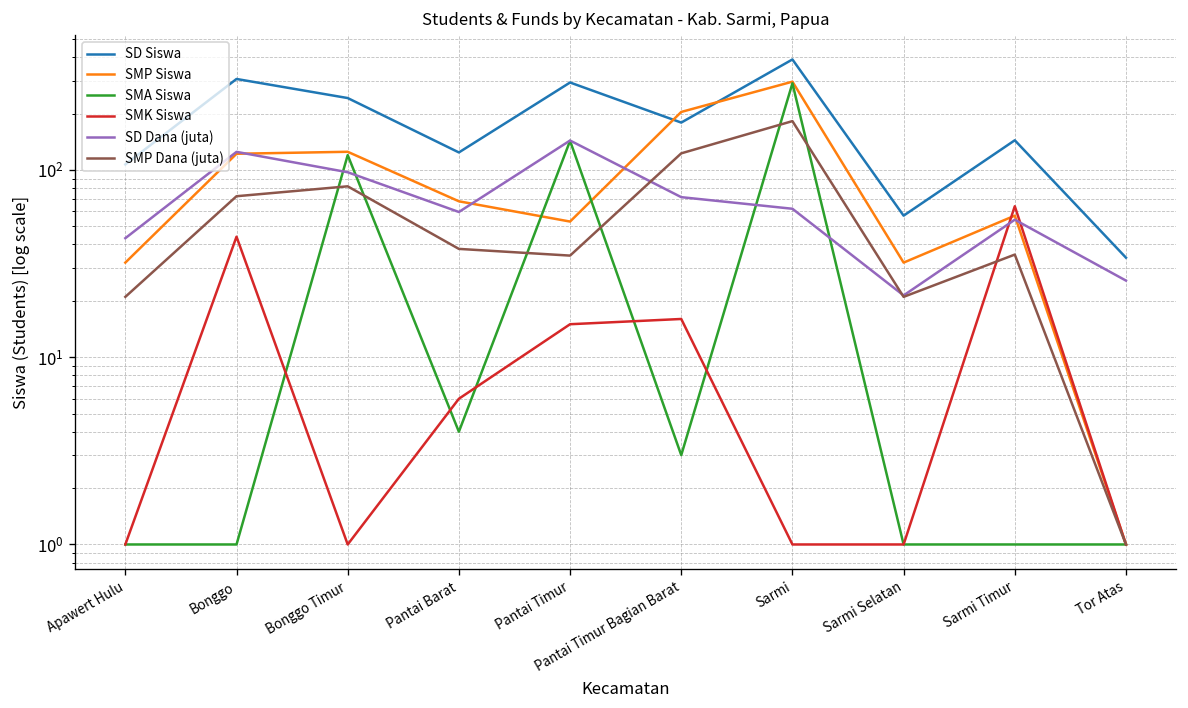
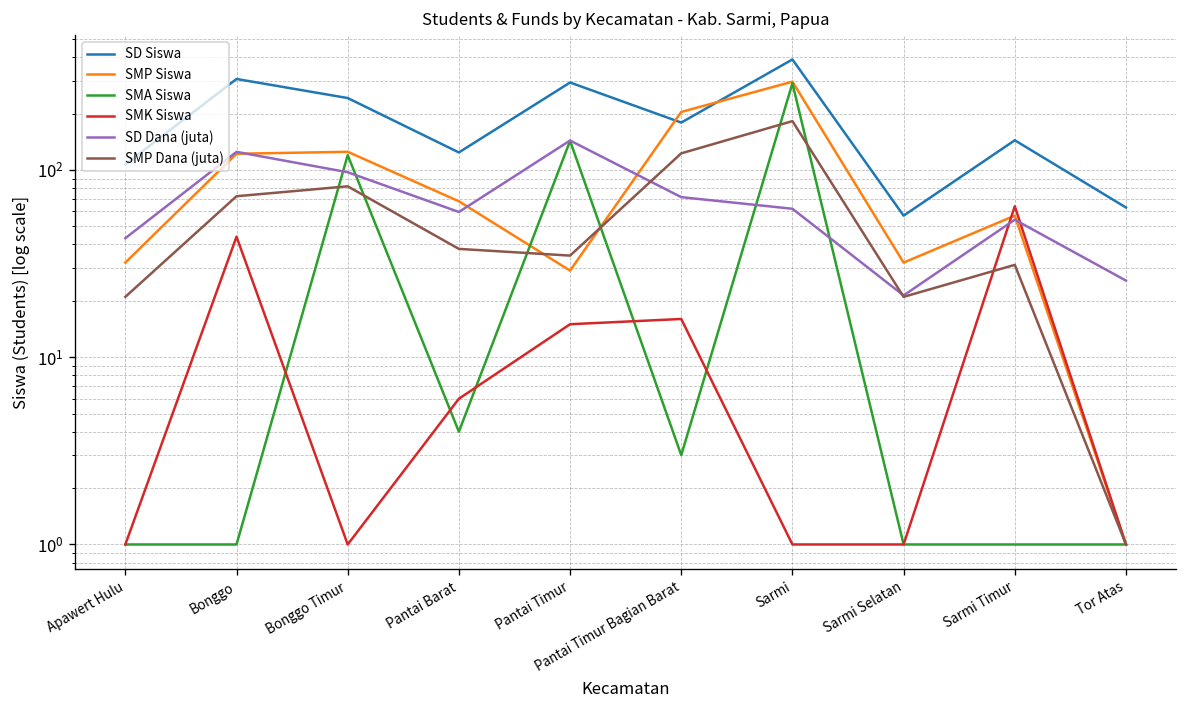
SMP Siswa, Pantai Timur: 53 -> 29
SMP Dana (juta), Sarmi Timur: 35 -> 31
SD Siswa, Tor Atas: 34 -> 63
